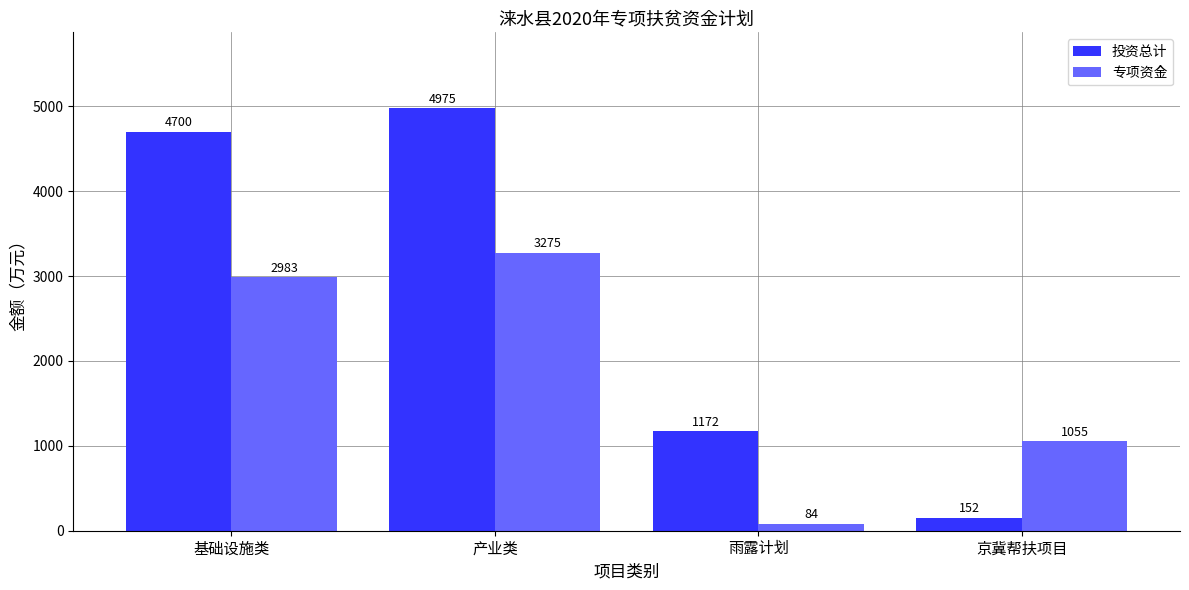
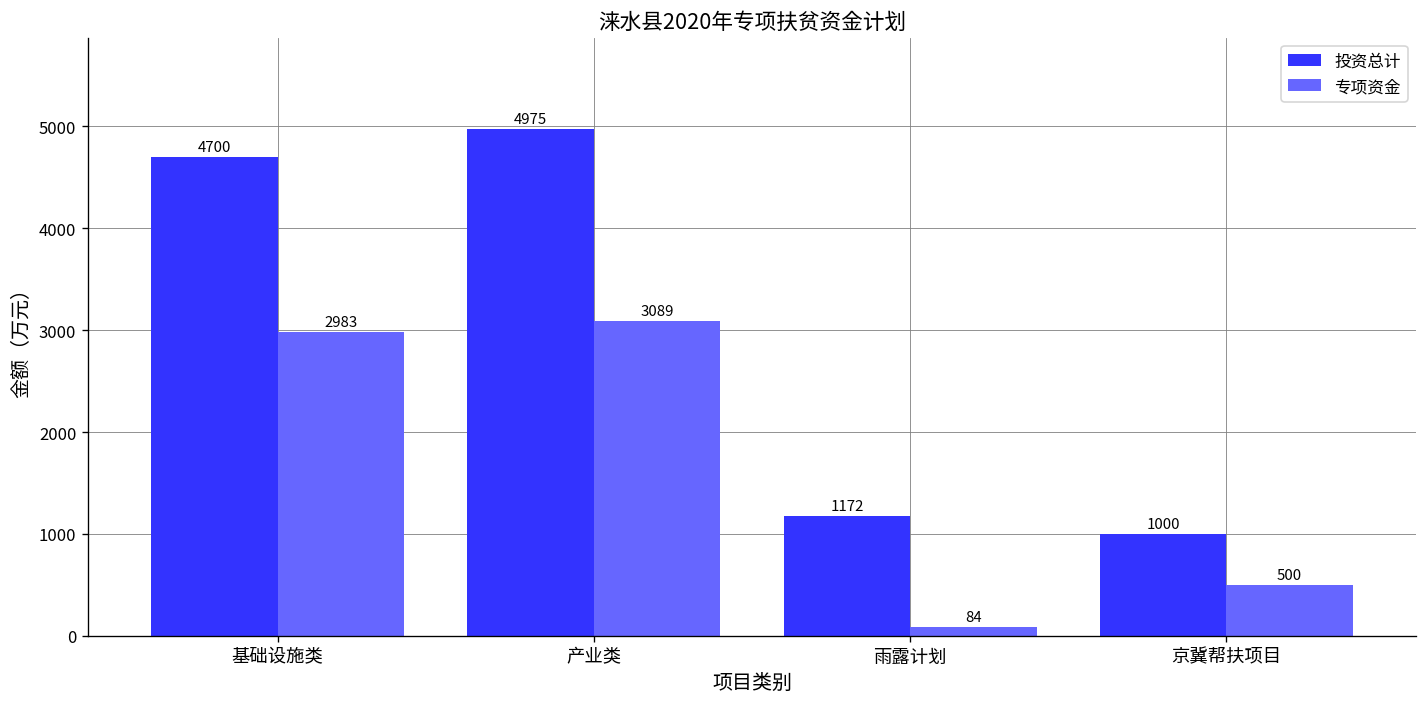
专项资金, 产业类: 3275 -> 3089
投资总计, 京冀帮扶项目: 152 -> 1000
专项资金, 京冀帮扶项目: 1055 -> 500
